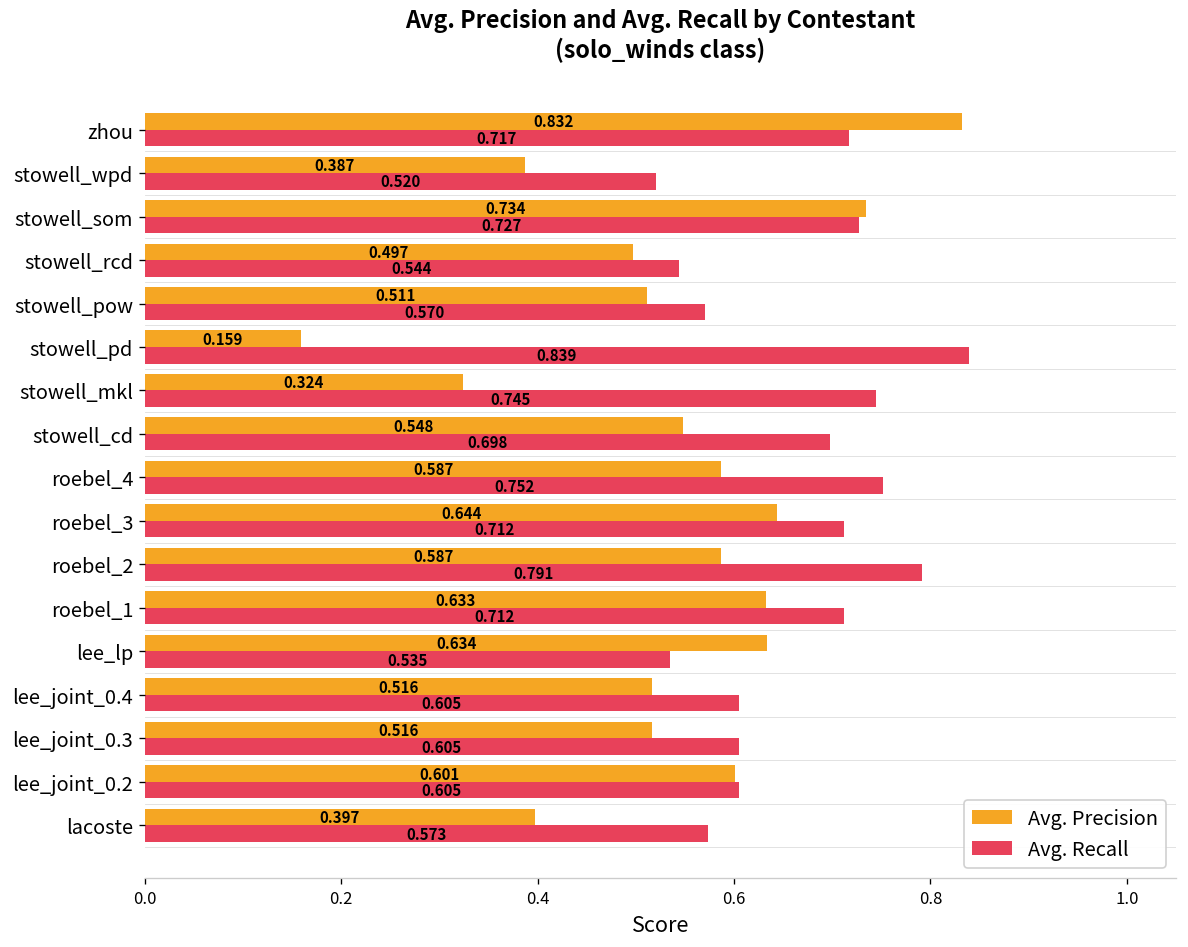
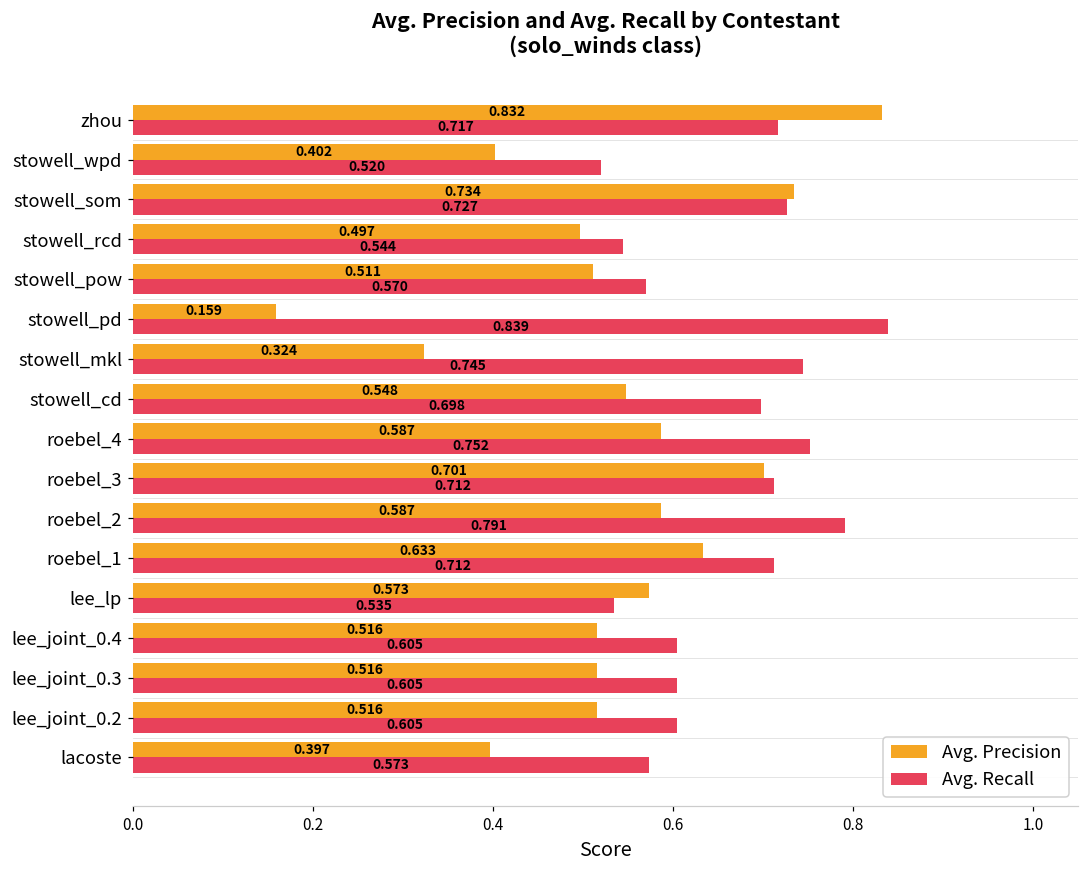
Avg. Precision, stowell_wpd: 0.387 -> 0.402
Avg. Precision, roebel_3: 0.644 -> 0.701
Avg. Precision, lee_lp: 0.634 -> 0.573
Avg. Precision, lee_joint_0.2: 0.601 -> 0.516
